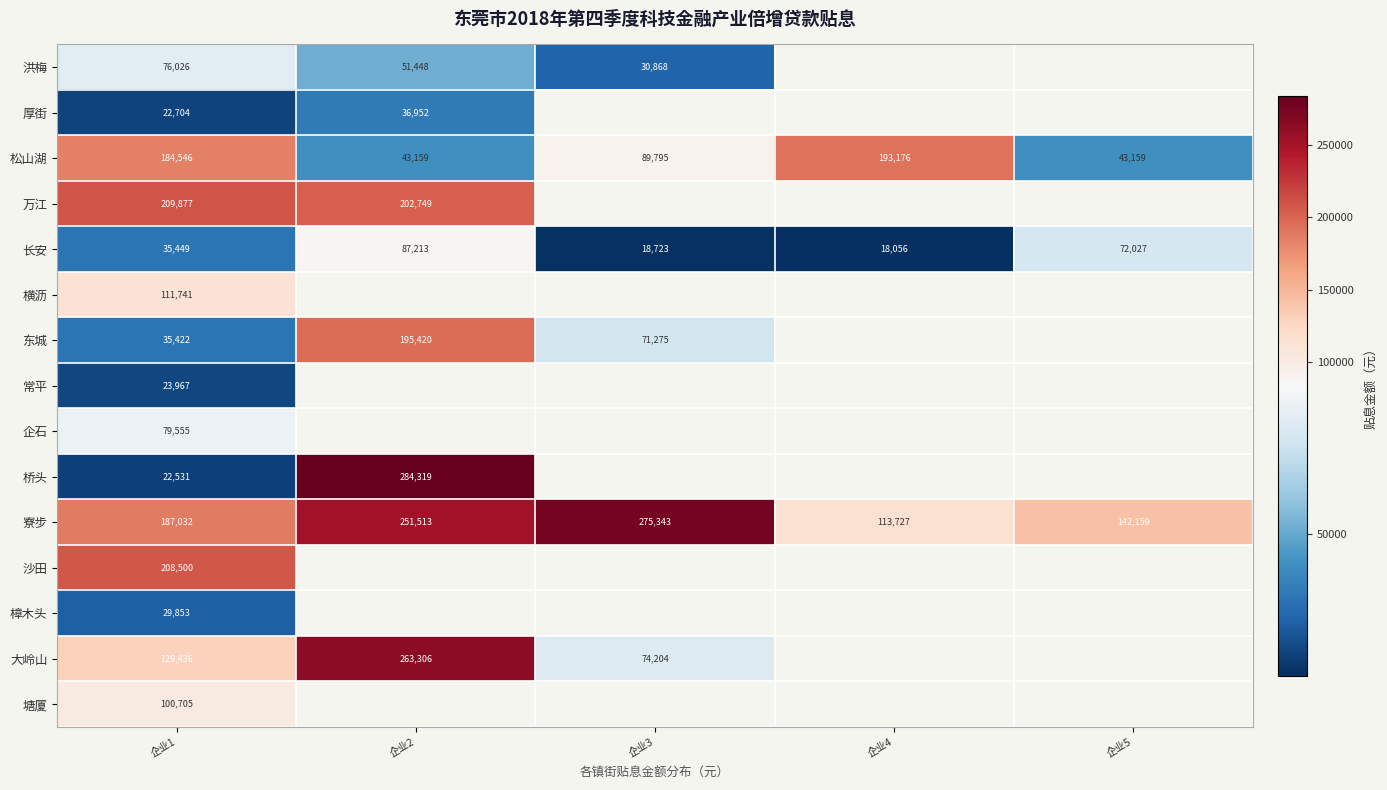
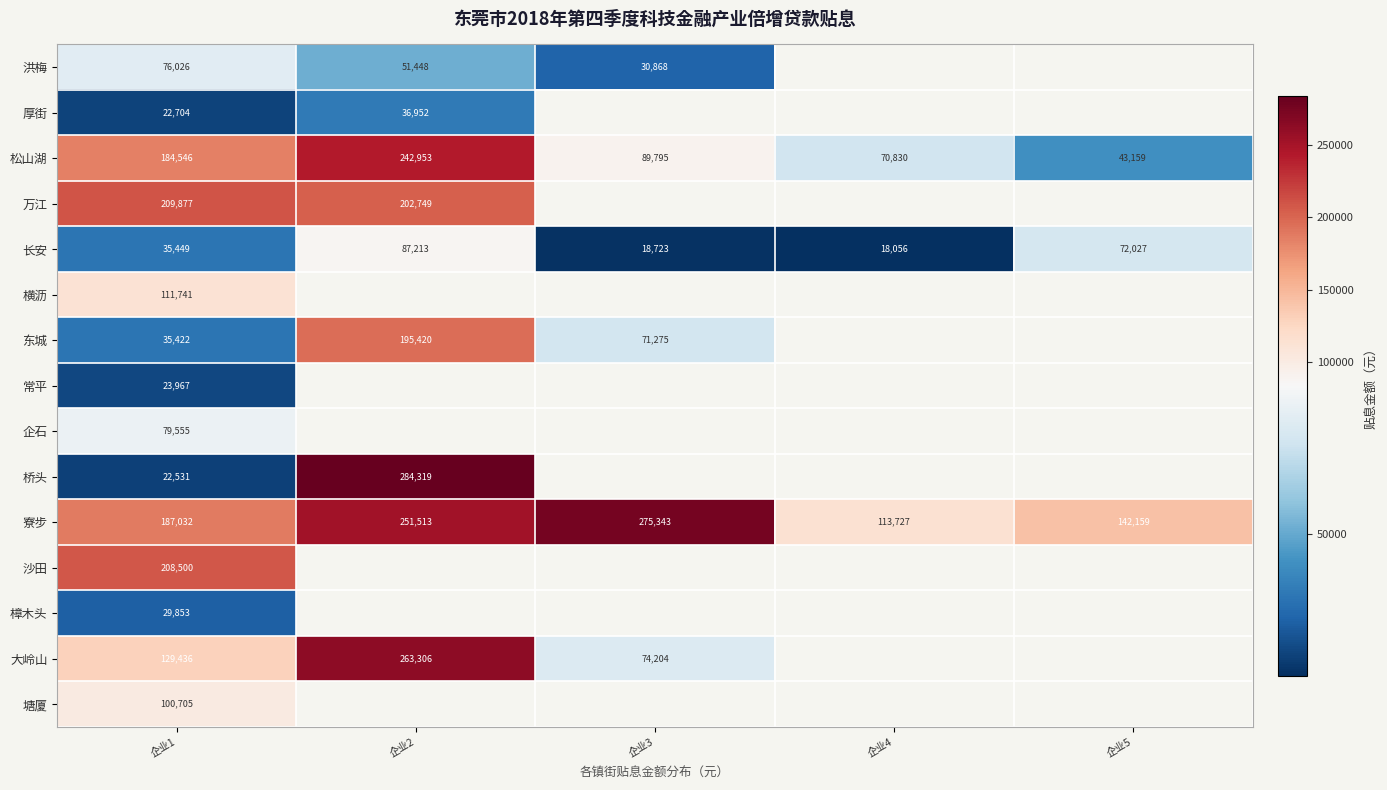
松山湖, 企业2: 43,159 -> 242,953
松山湖, 企业4: 193,176 -> 70,830
